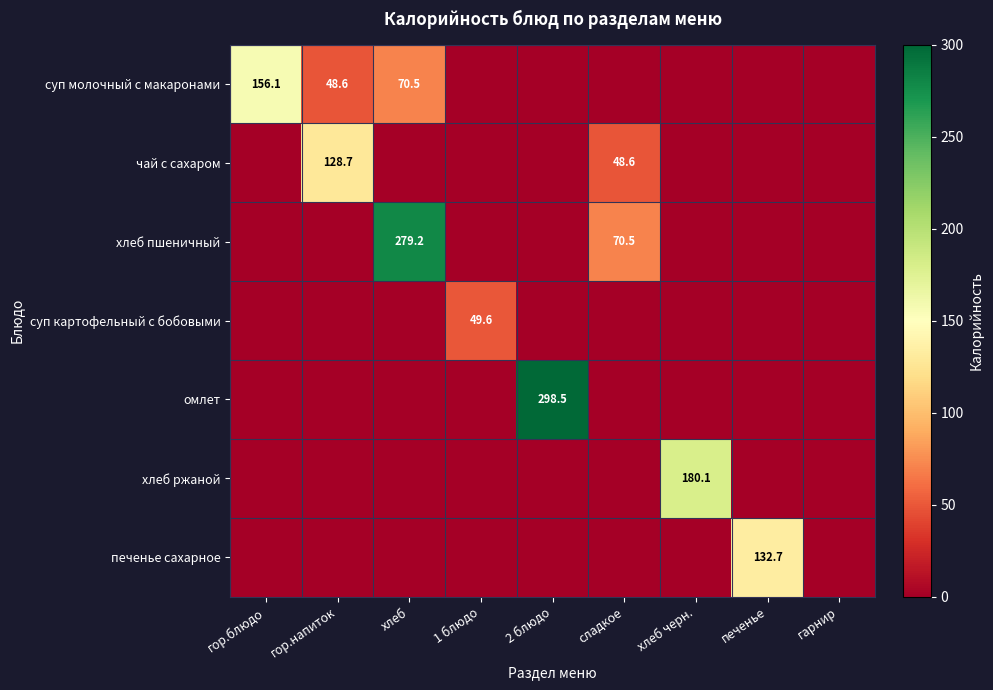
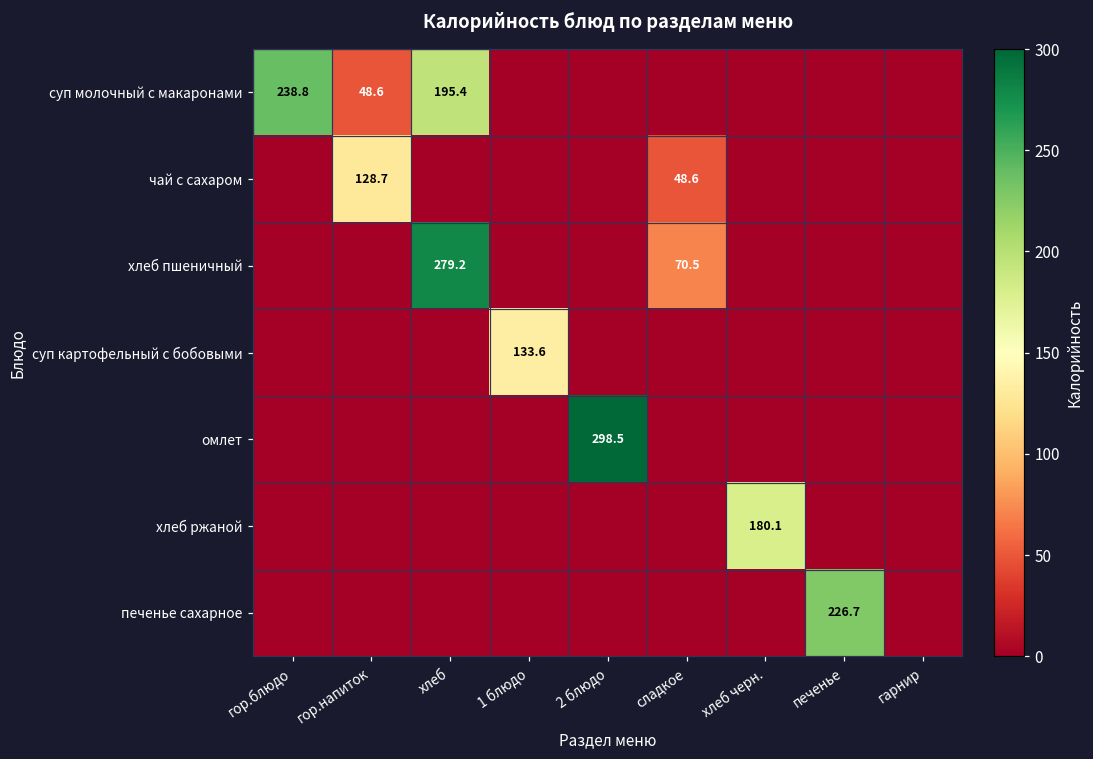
суп молочный с макаронами, гор.блюдо: 156.1 -> 238.8
суп молочный с макаронами, хлеб: 70.5 -> 195.4
суп картофельный с бобовыми, 1 блюдо: 49.6 -> 133.6
печенье сахарное, печенье: 132.7 -> 226.7
